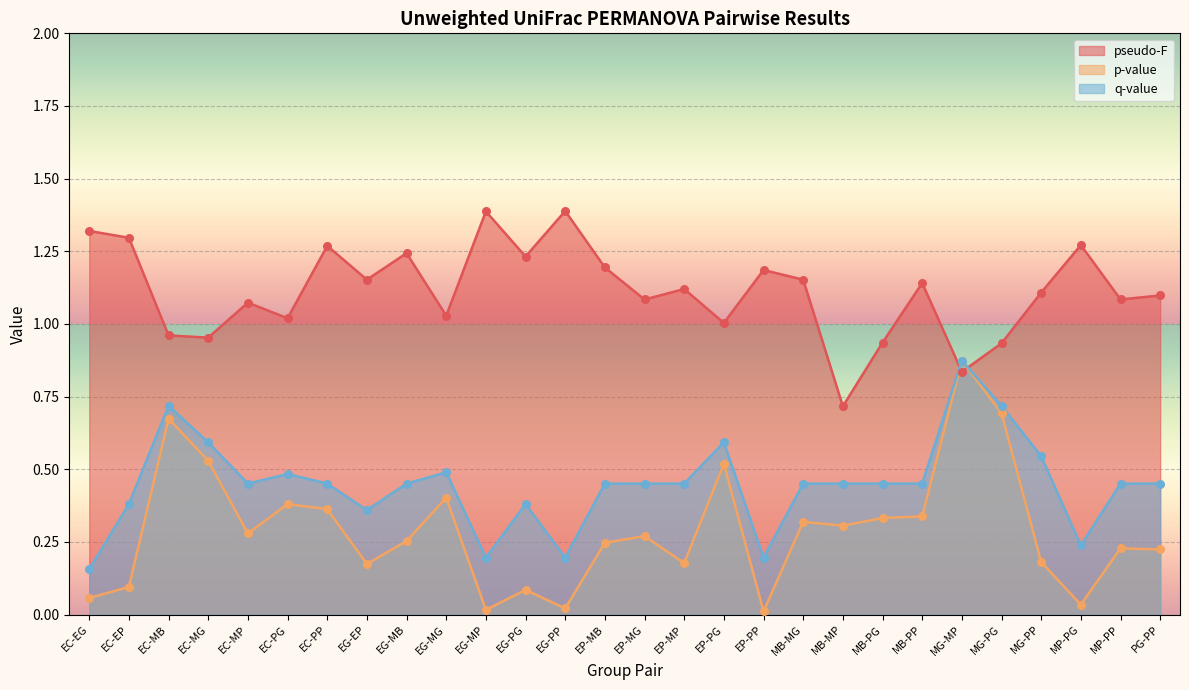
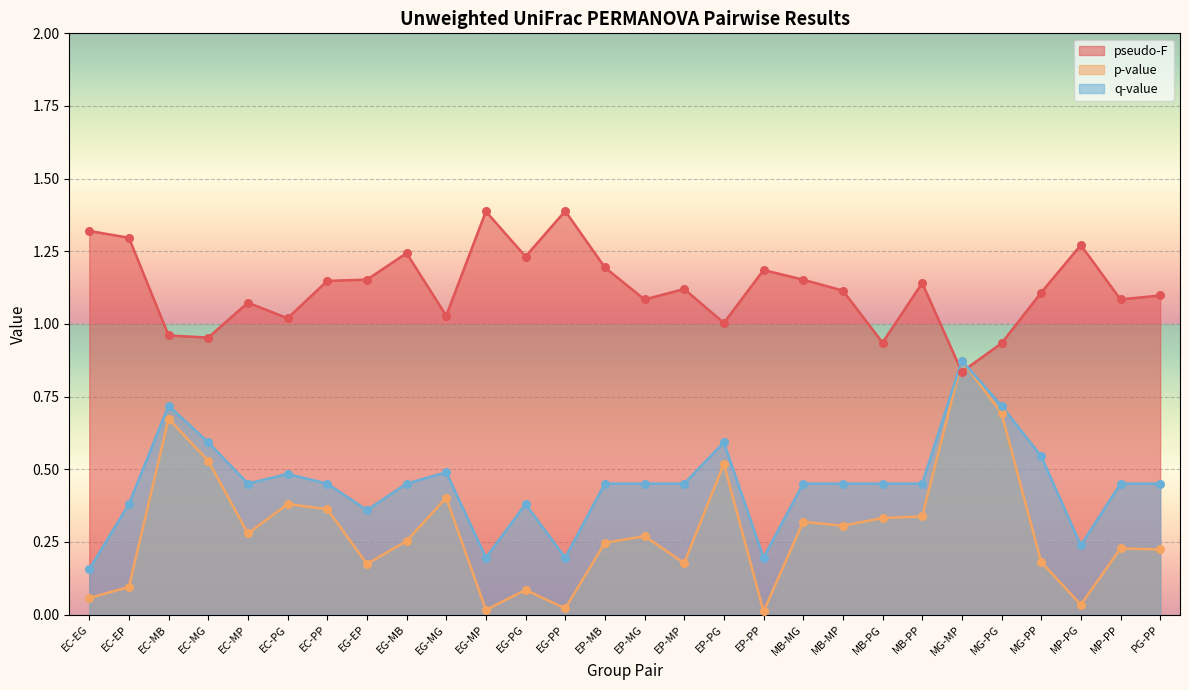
pseudo-F, EC-PP: 1.27 -> 1.15
pseudo-F, MB-MP: 0.72 -> 1.11
